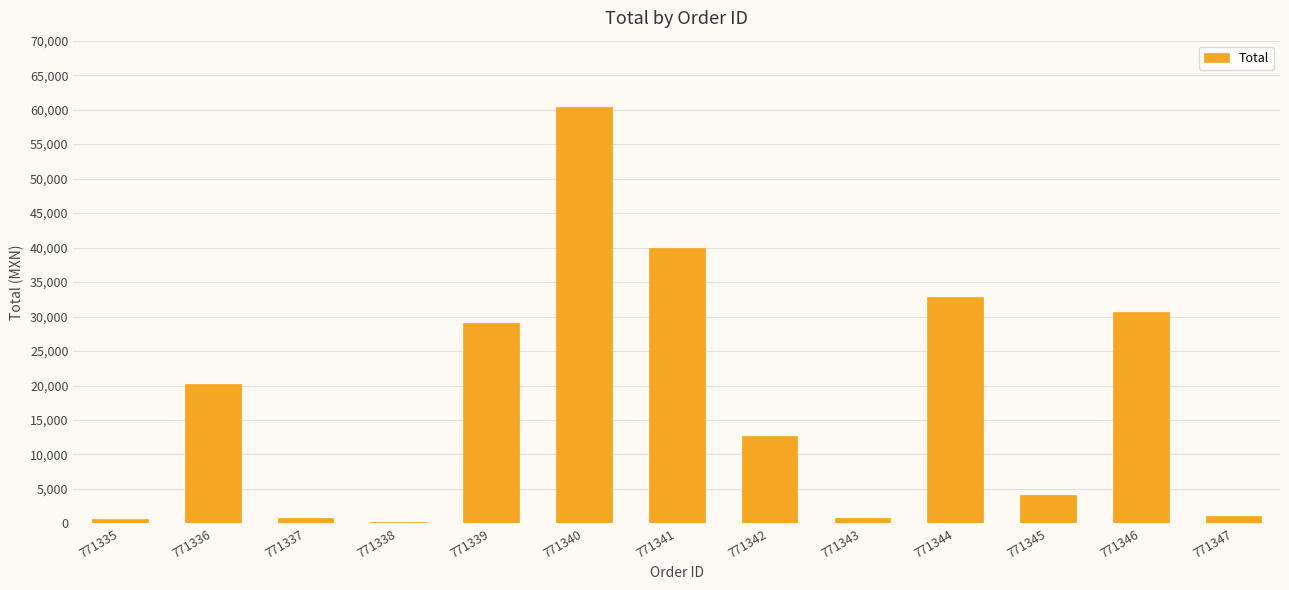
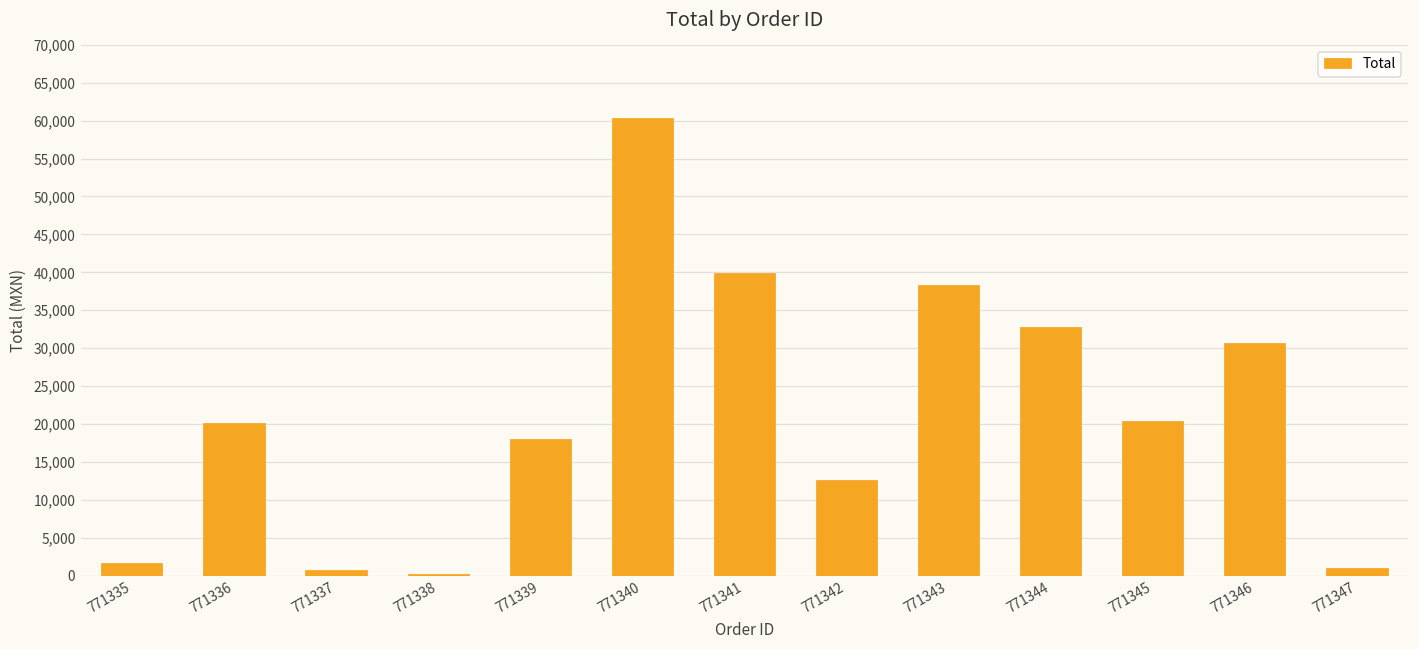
771335: 1,000 -> 2,000
771339: 29,000 -> 18,000
771343: 1,000 -> 38,000
771345: 4,000 -> 20,000
